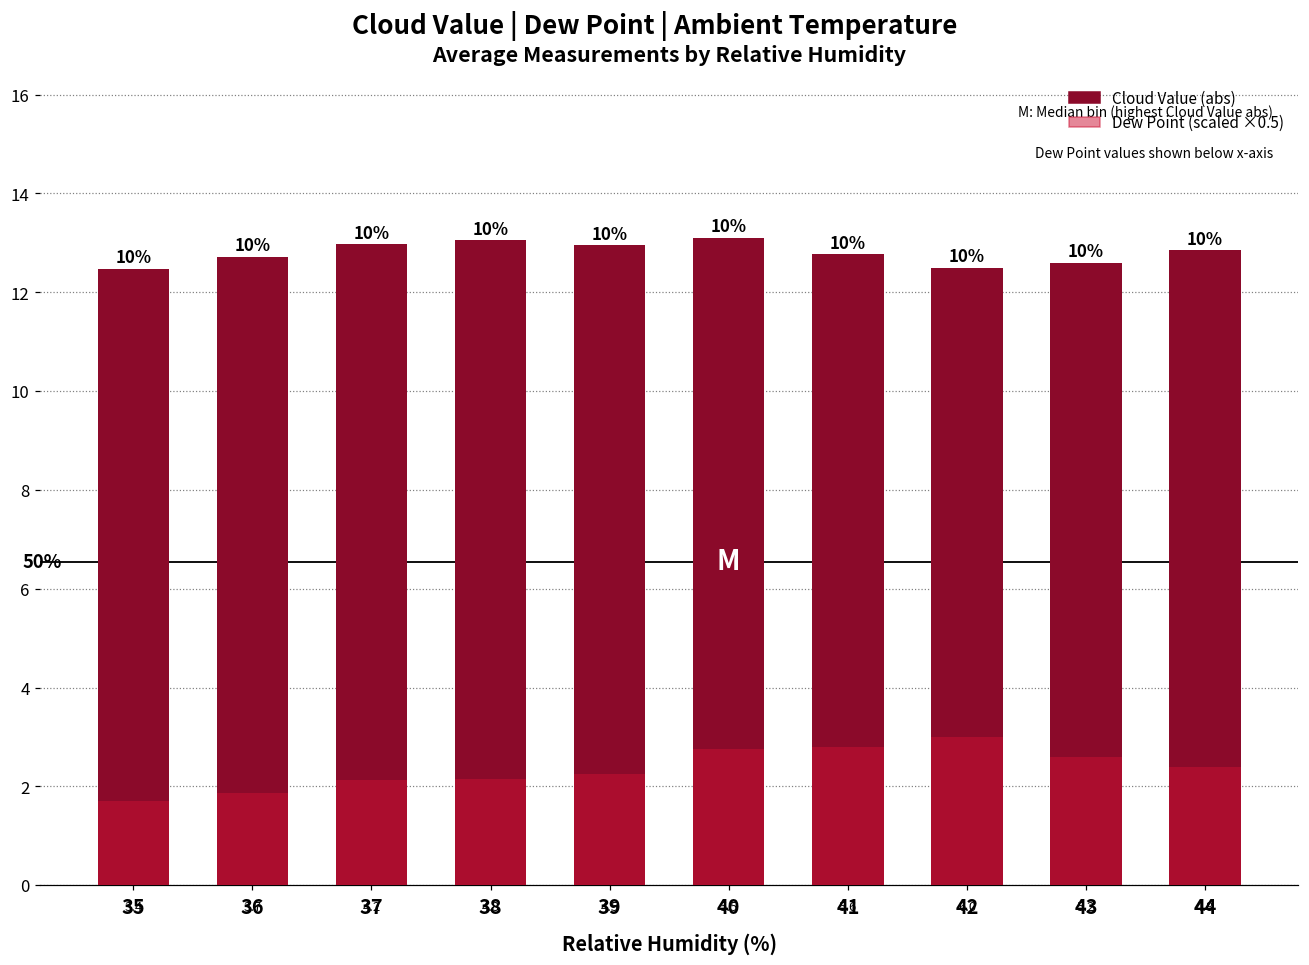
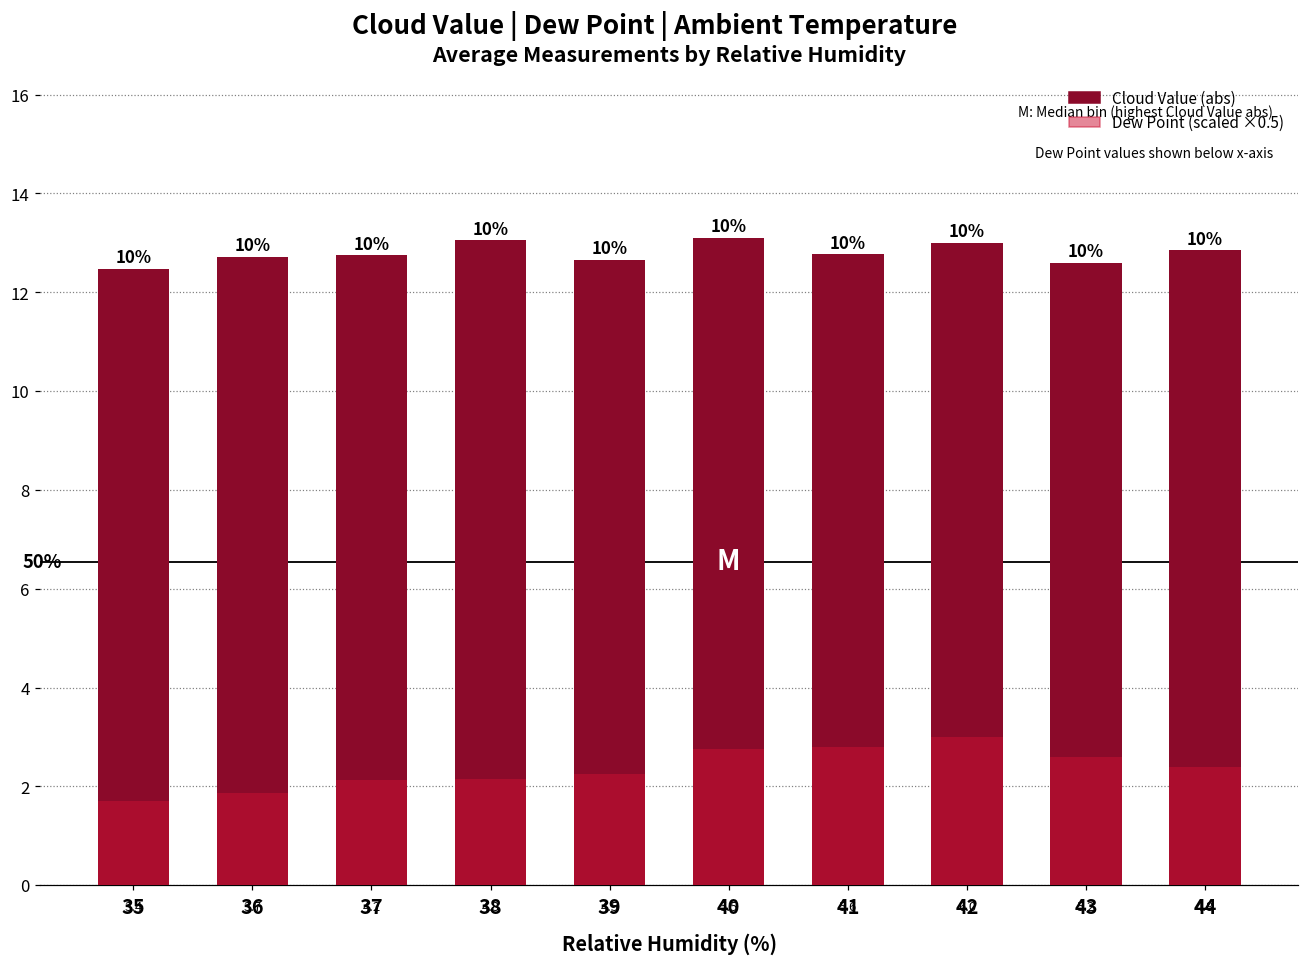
Cloud Value (abs), 37: 13.0 -> 12.8
Cloud Value (abs), 39: 13.0 -> 12.7
Cloud Value (abs), 42: 12.5 -> 13.0
